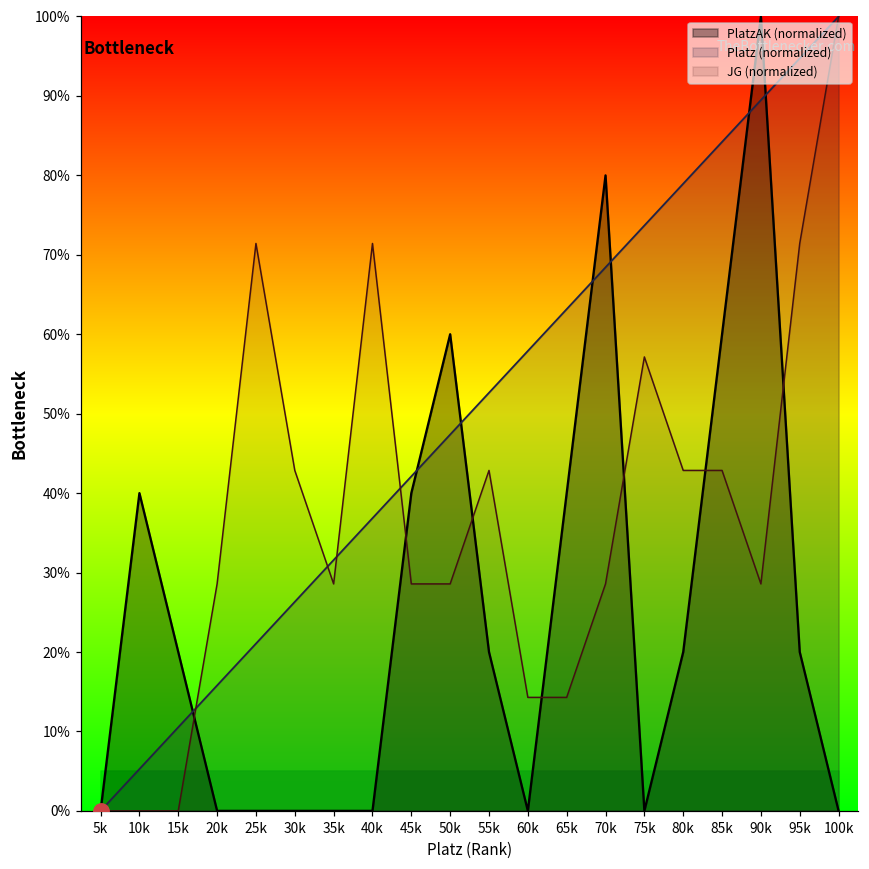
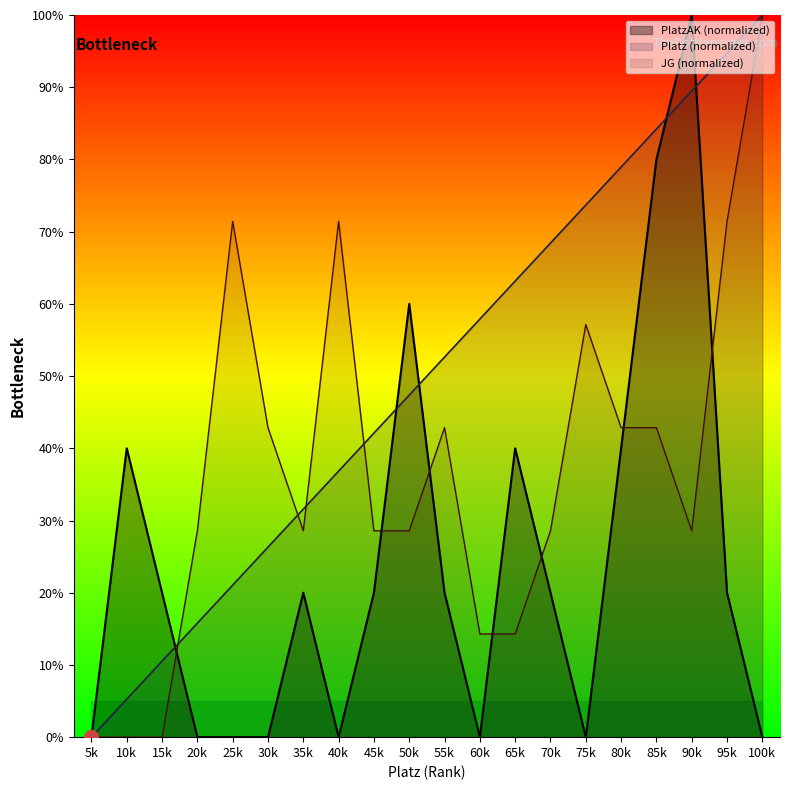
PlatzAK (normalized), 35k: 0% -> 20%
PlatzAK (normalized), 45k: 40% -> 20%
PlatzAK (normalized), 70k: 80% -> 20%
PlatzAK (normalized), 80k: 20% -> 40%
PlatzAK (normalized), 85k: 60% -> 80%
